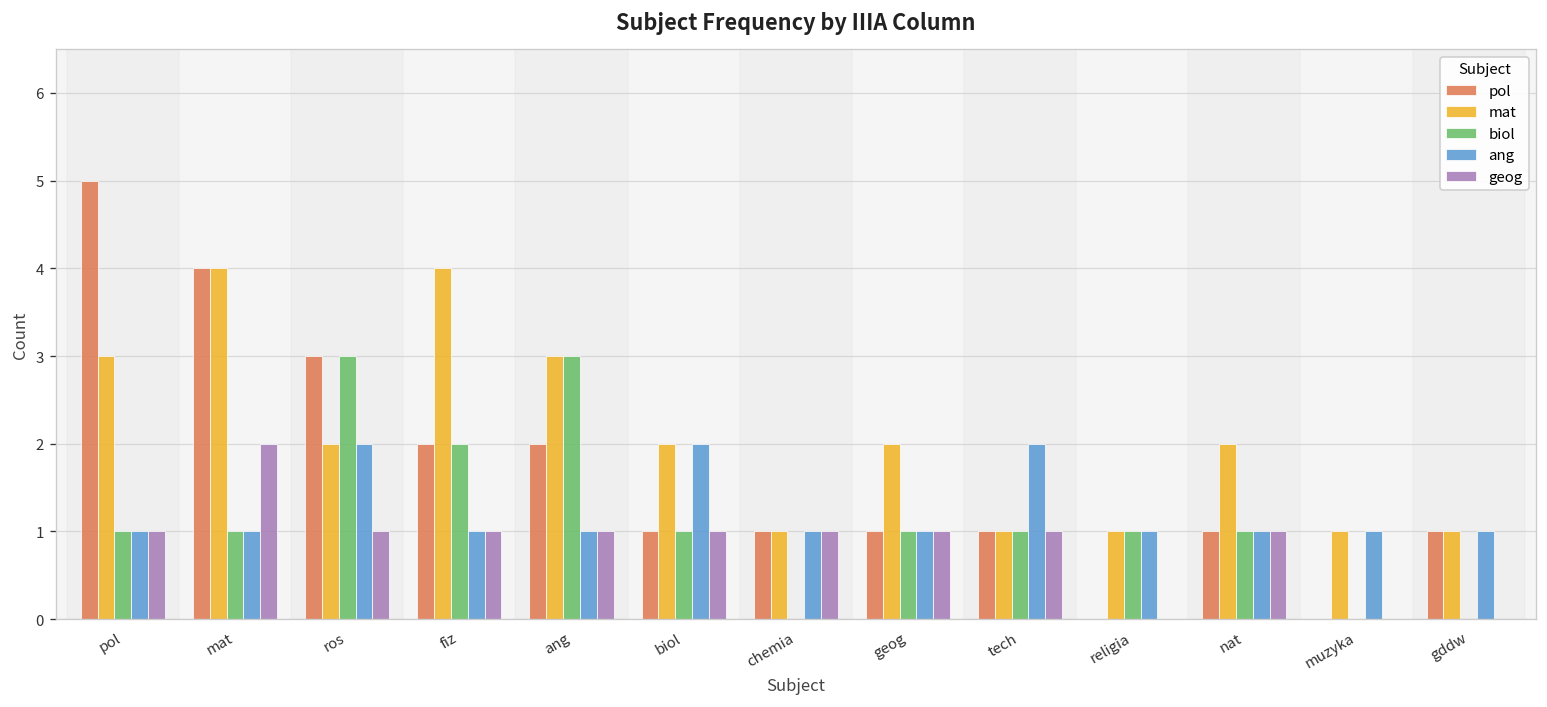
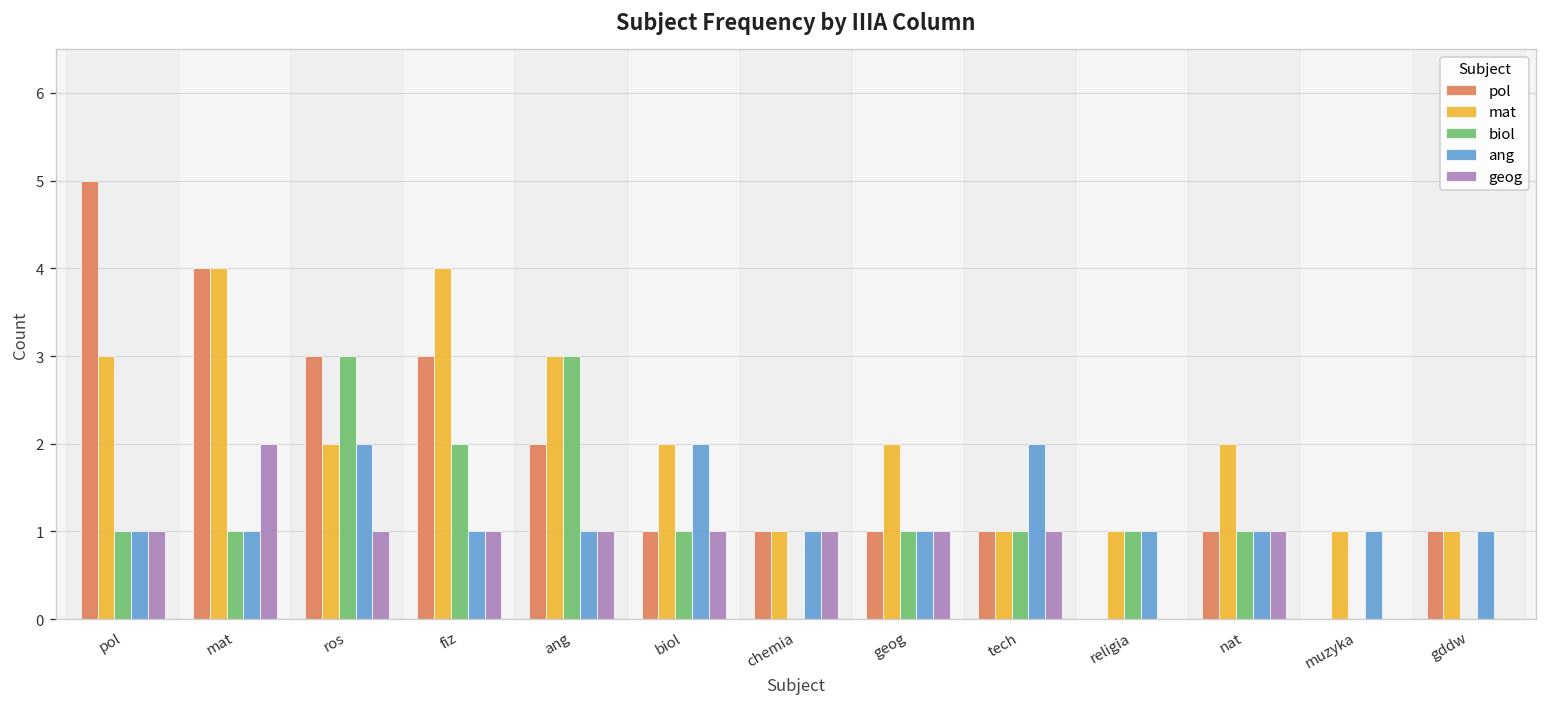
pol, fiz: 2 -> 3
